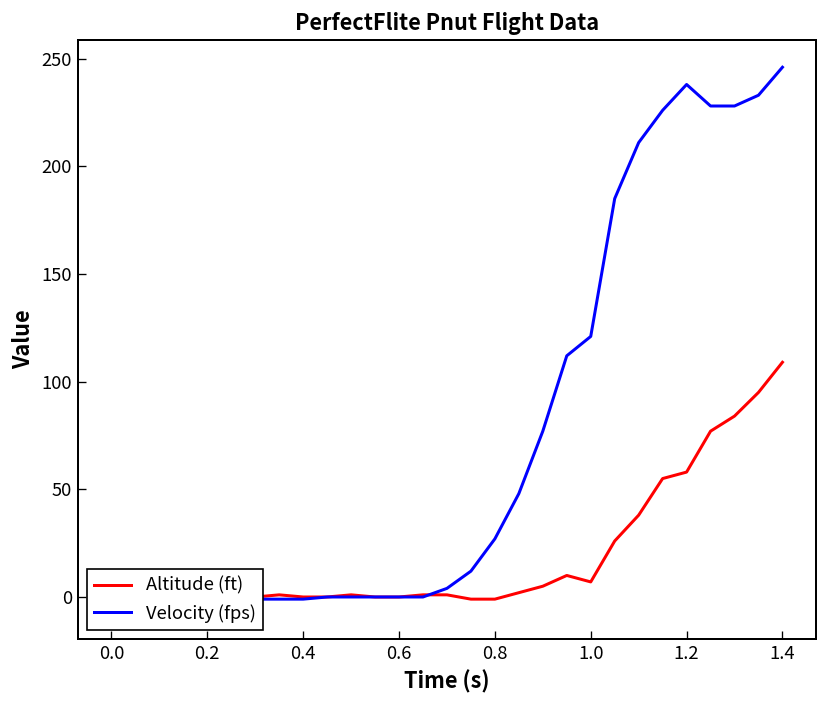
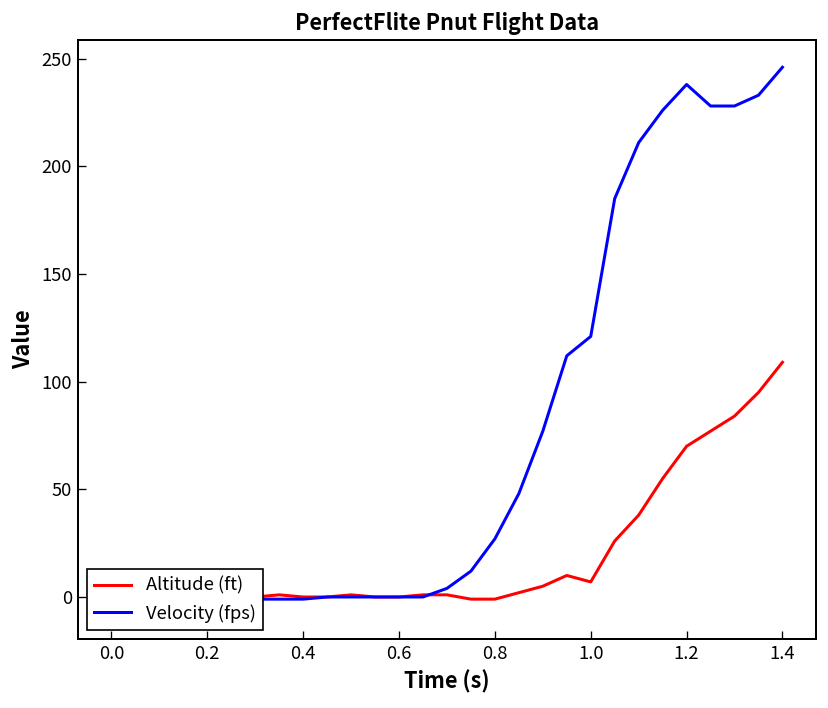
Altitude (ft), 1.2: 58 -> 70
